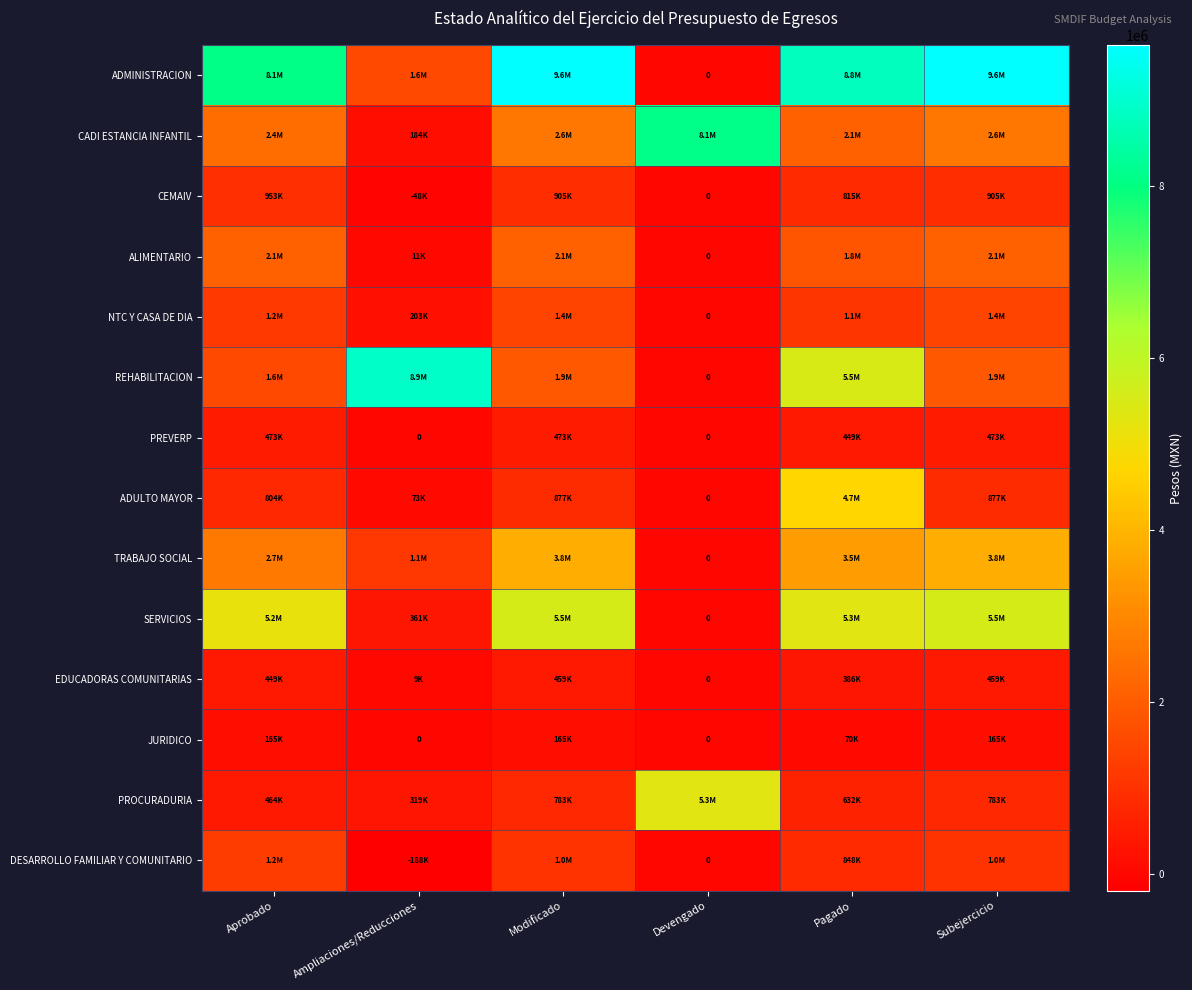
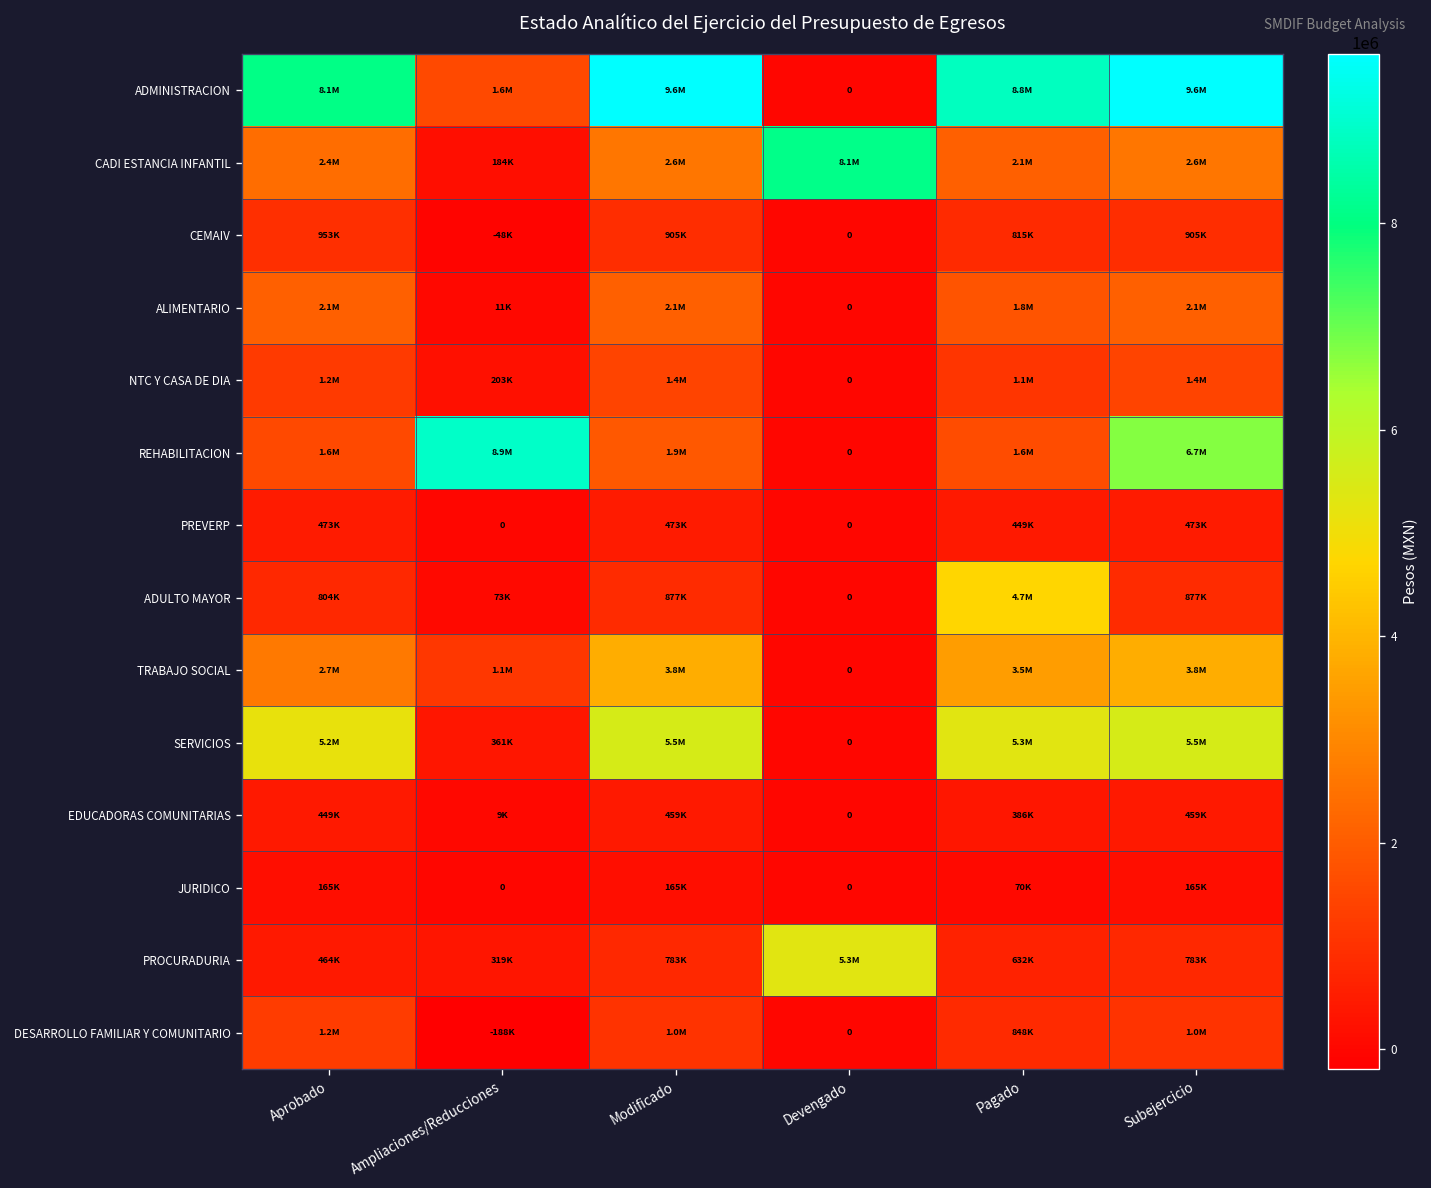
REHABILITACION, Pagado: 5.5M -> 1.6M
REHABILITACION, Subejercicio: 1.9M -> 6.7M
